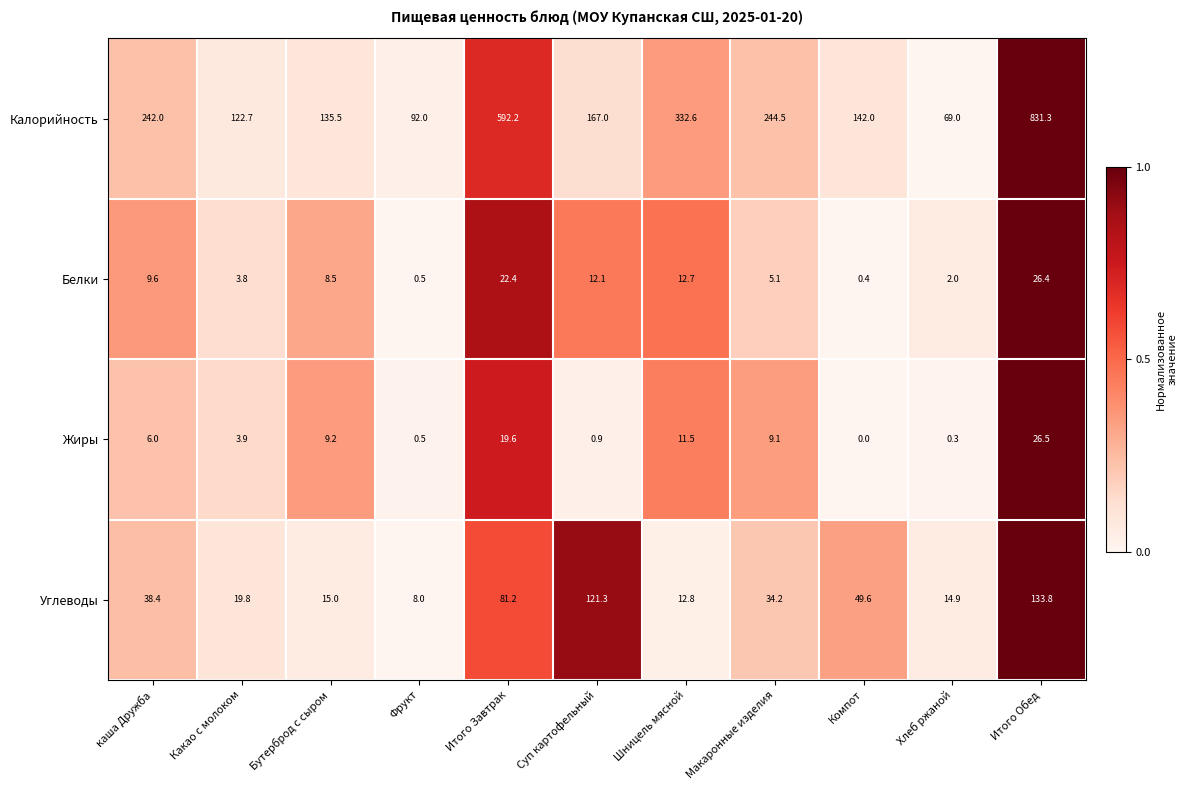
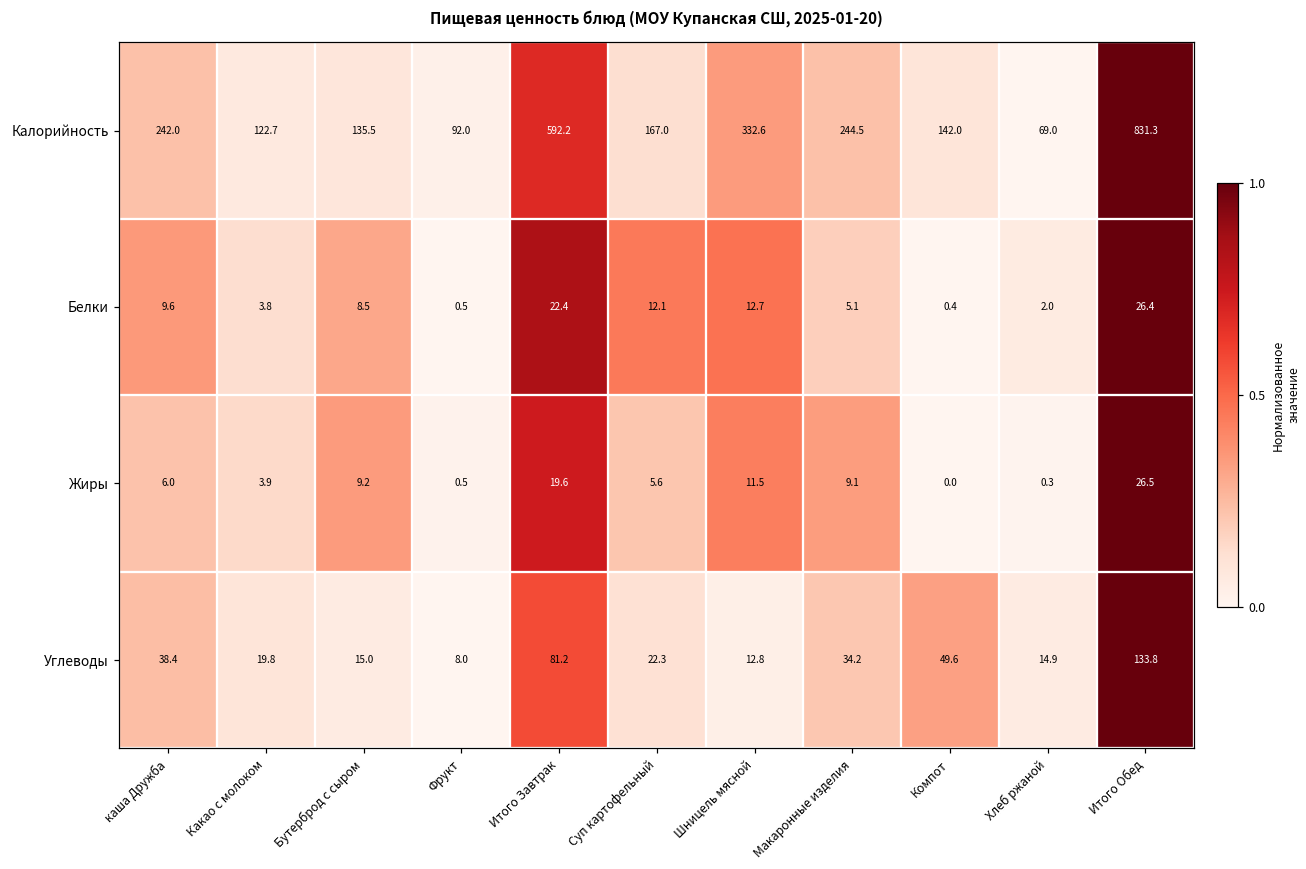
Жиры, Суп картофельный: 0.9 -> 5.6
Углеводы, Суп картофельный: 121.3 -> 22.3
